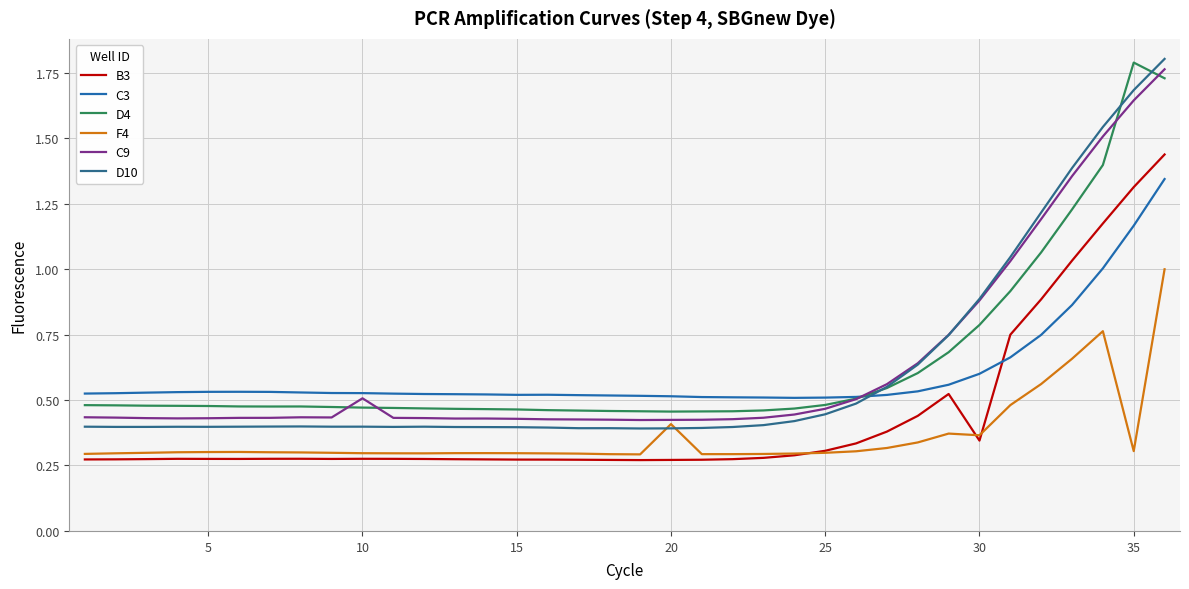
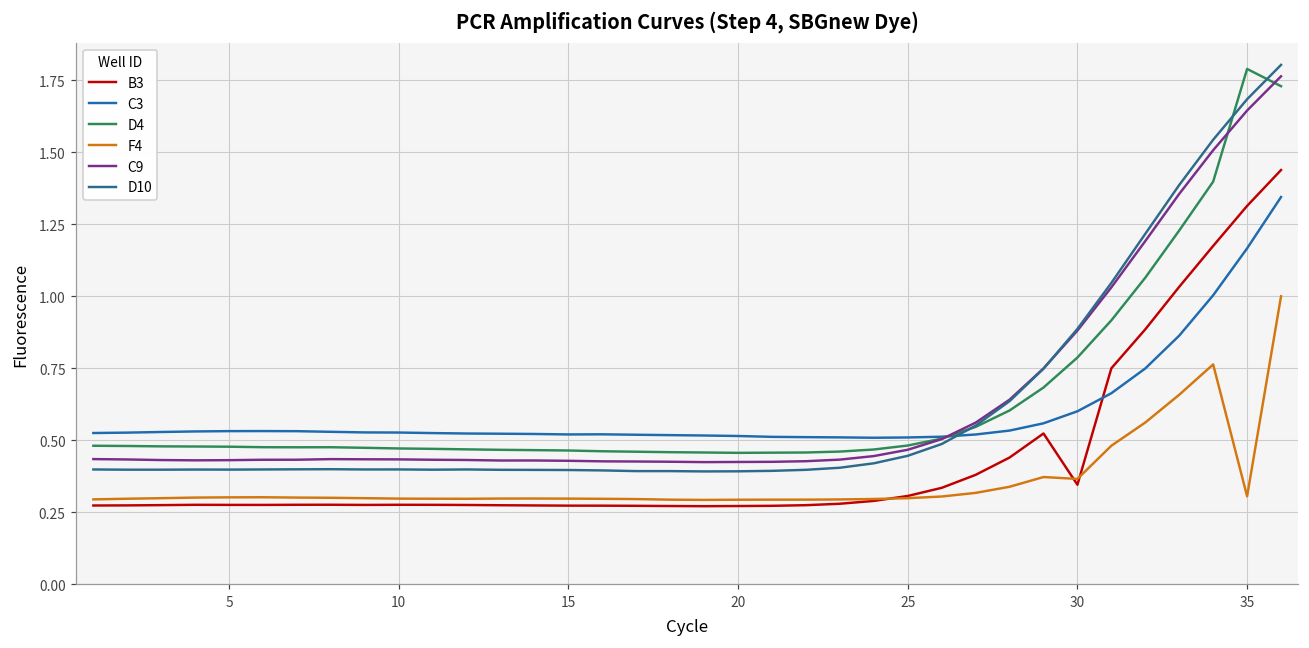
C9, 10: 0.51 -> 0.43
F4, 20: 0.41 -> 0.29
